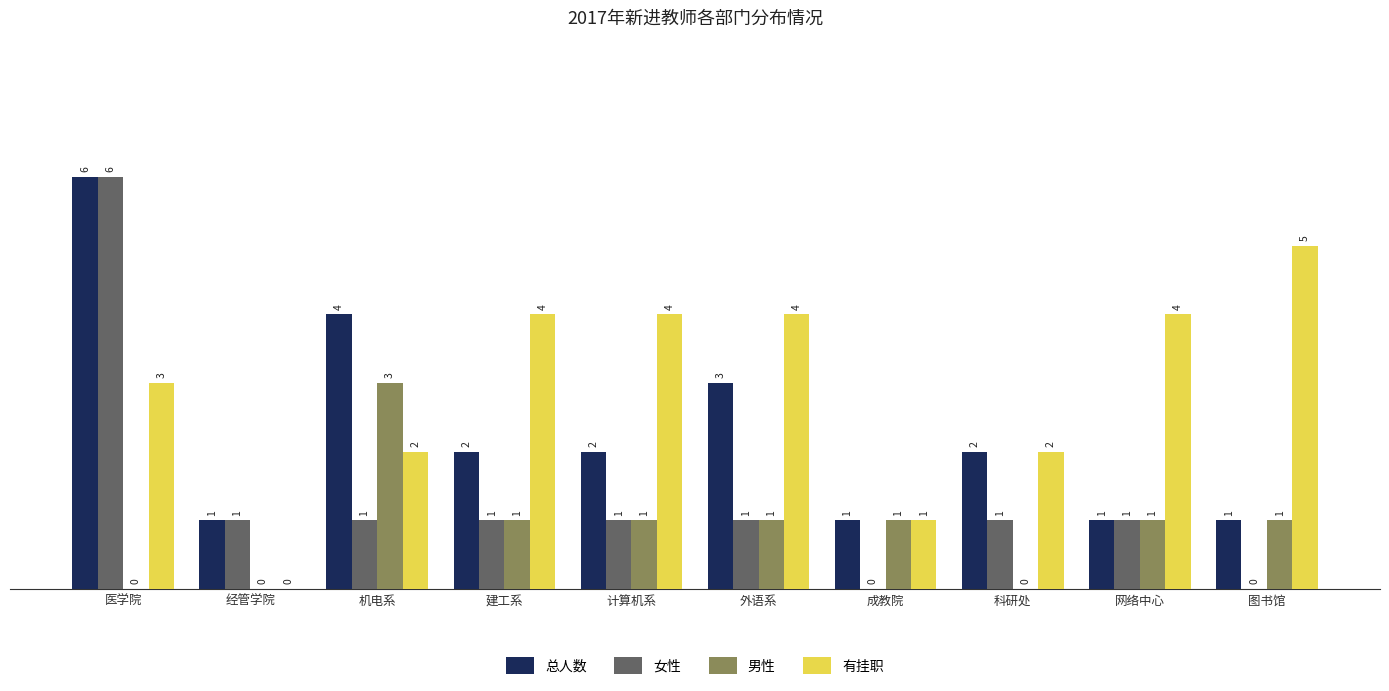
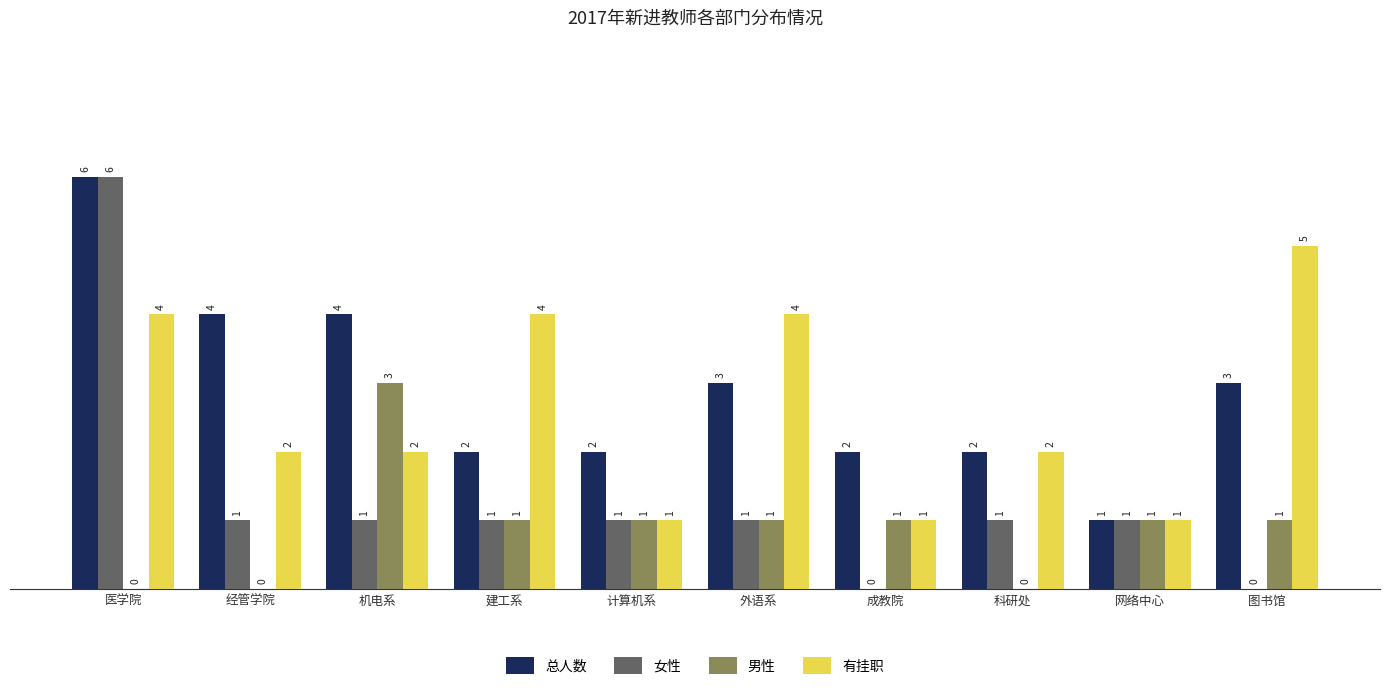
有挂职, 医学院: 3 -> 4
总人数, 经管学院: 1 -> 4
有挂职, 经管学院: 0 -> 2
有挂职, 计算机系: 4 -> 1
总人数, 成教院: 1 -> 2
有挂职, 网络中心: 4 -> 1
总人数, 图书馆: 1 -> 3
